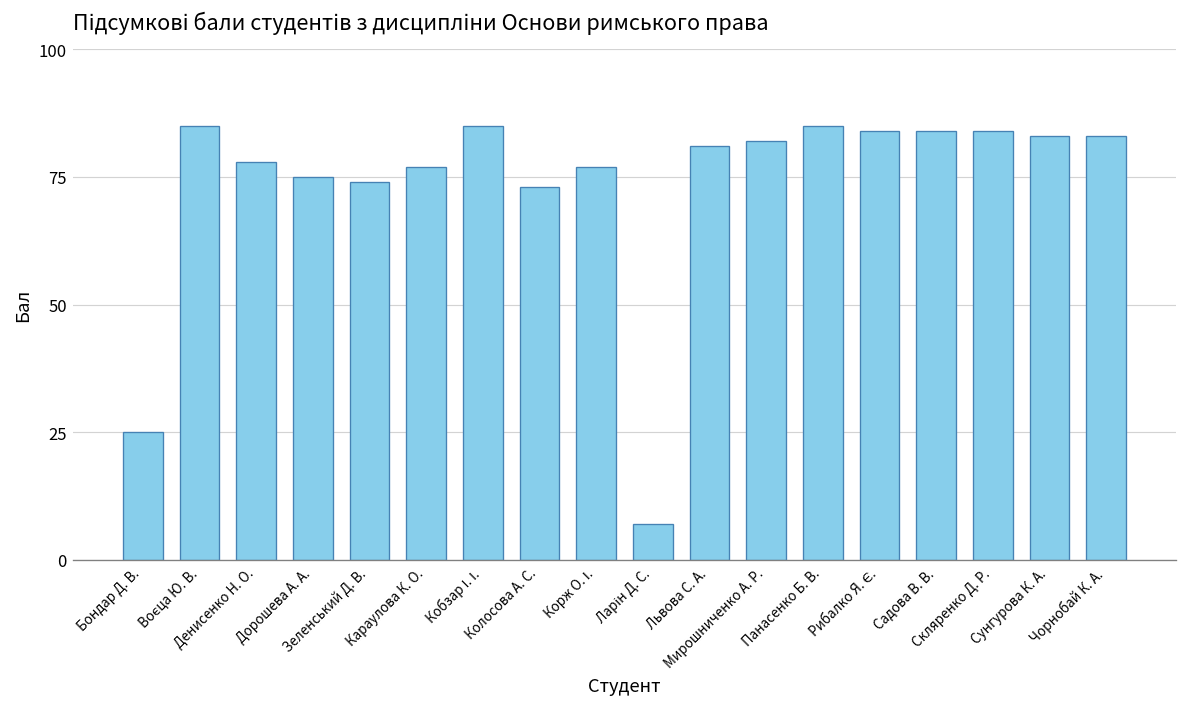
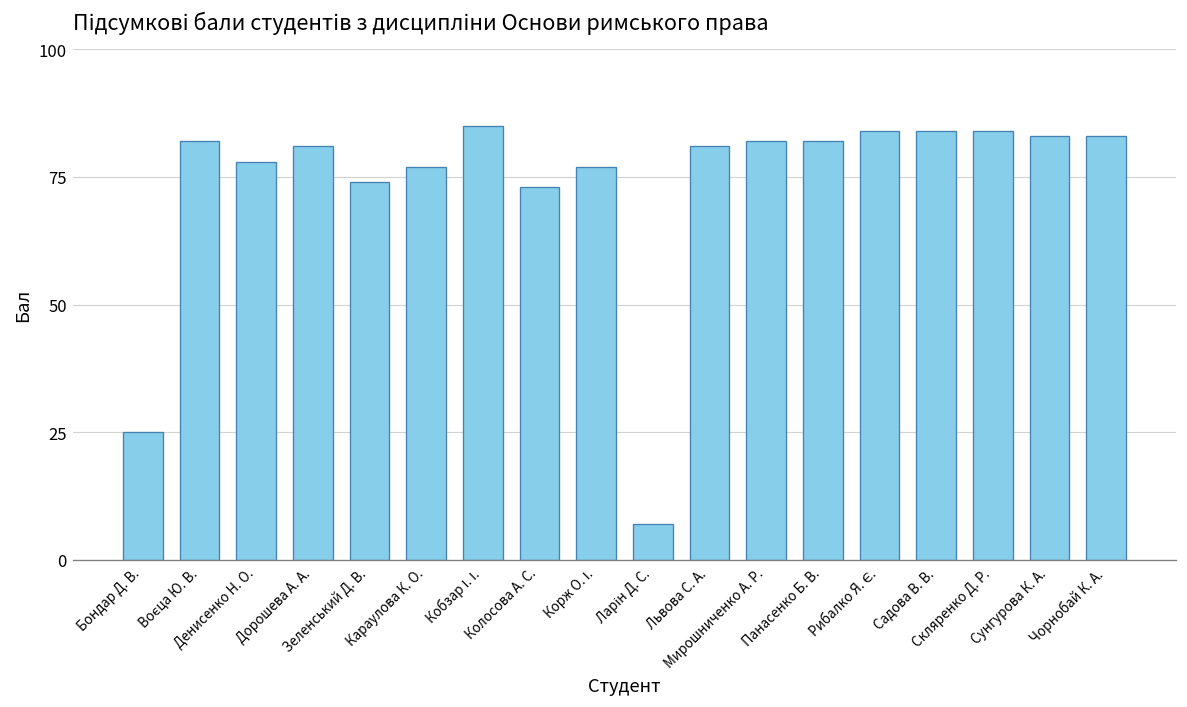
Воєца Ю. В.: 85 -> 82
Дорошева А. А.: 75 -> 81
Панасенко Б. В.: 85 -> 82
